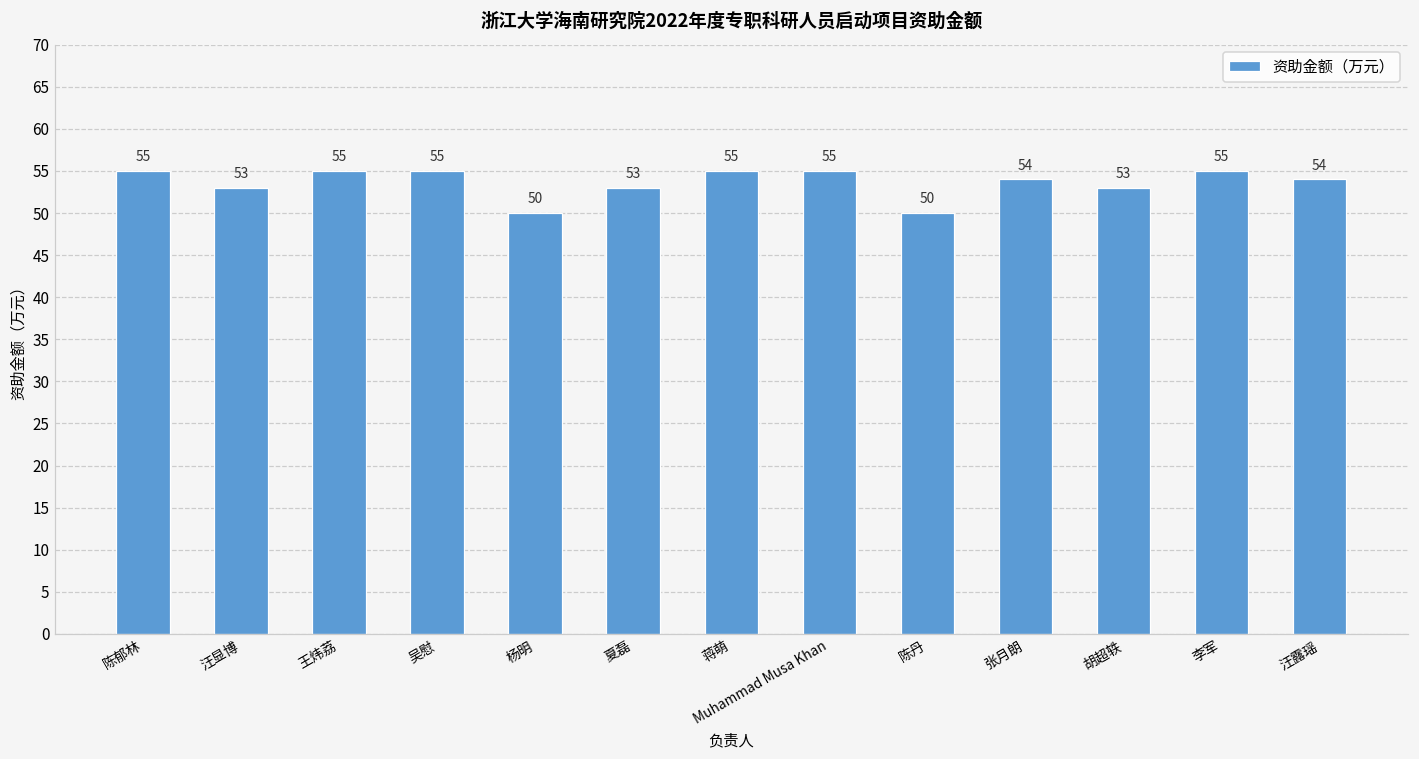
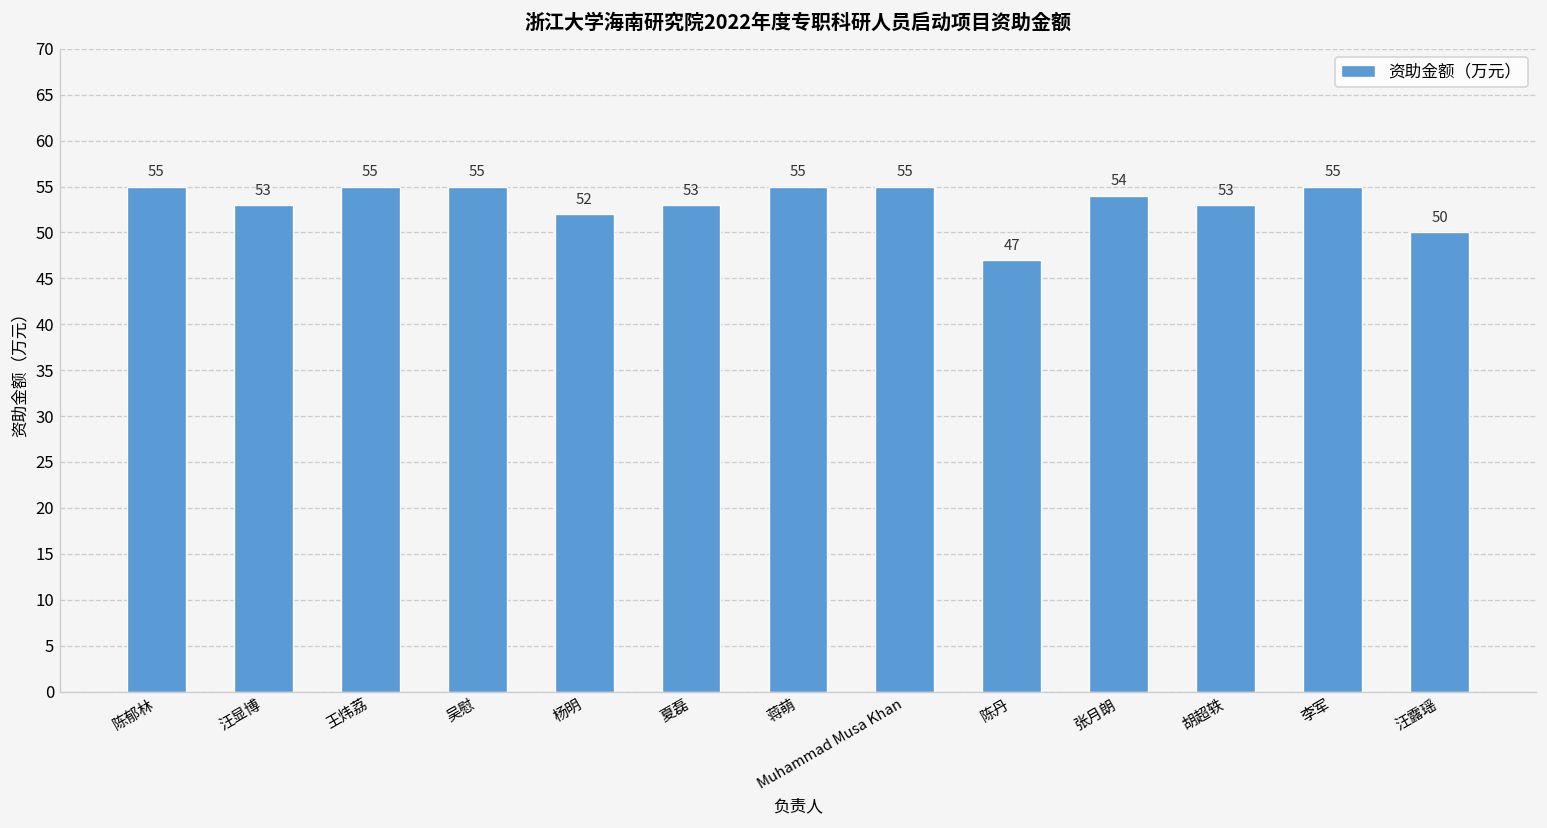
杨明: 50 -> 52
陈丹: 50 -> 47
汪露瑶: 54 -> 50
